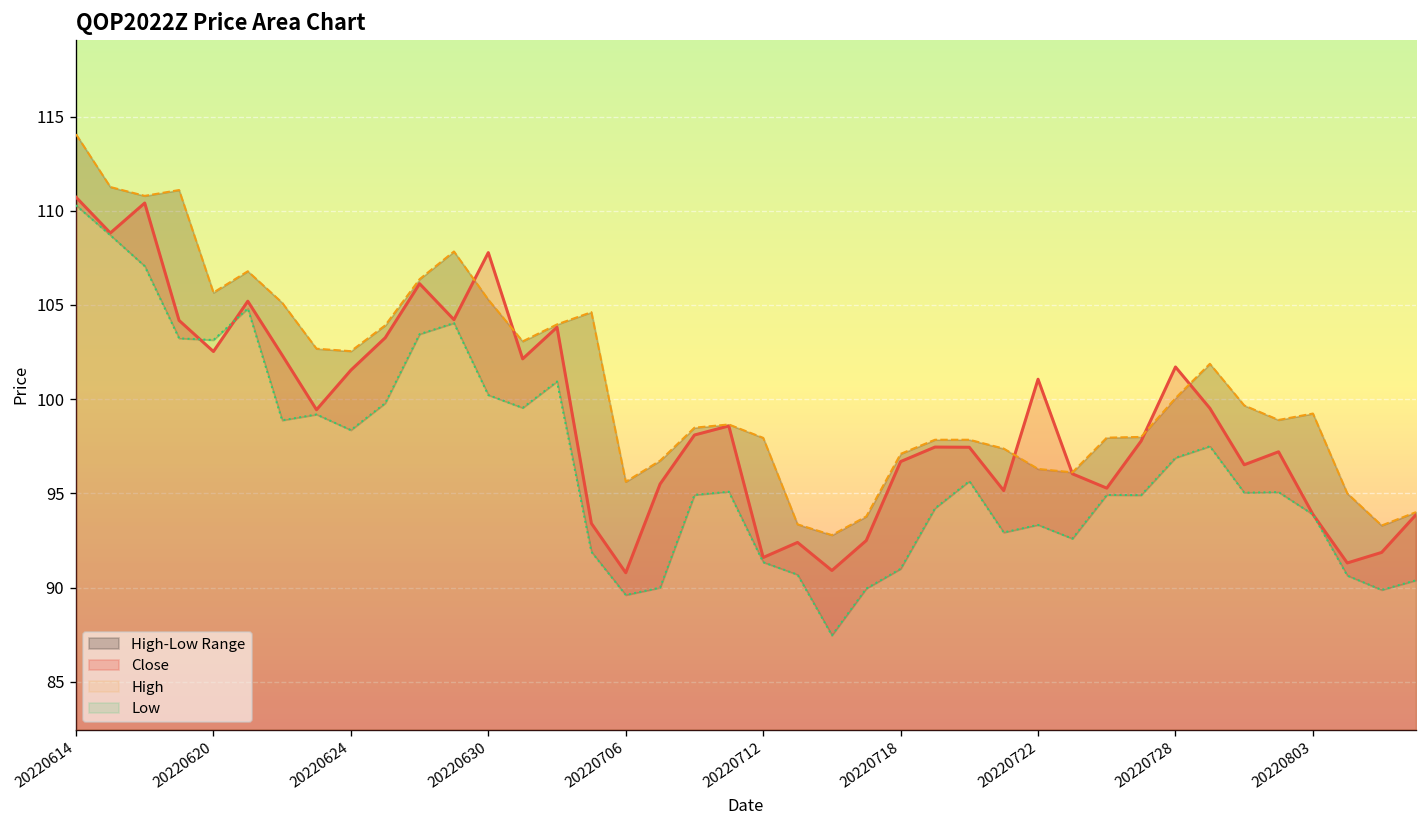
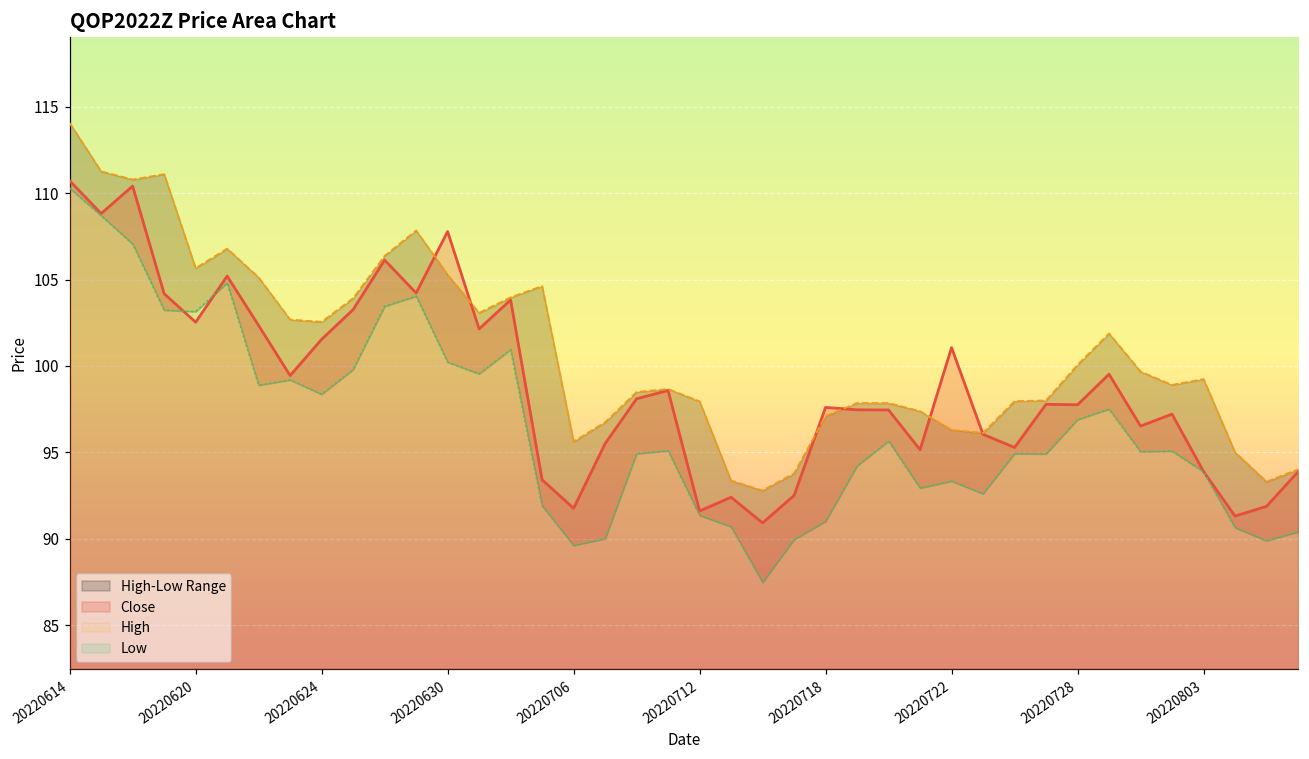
Close, 20220706: 90.8 -> 91.8
Close, 20220718: 96.7 -> 97.6
Close, 20220728: 101.7 -> 97.8
